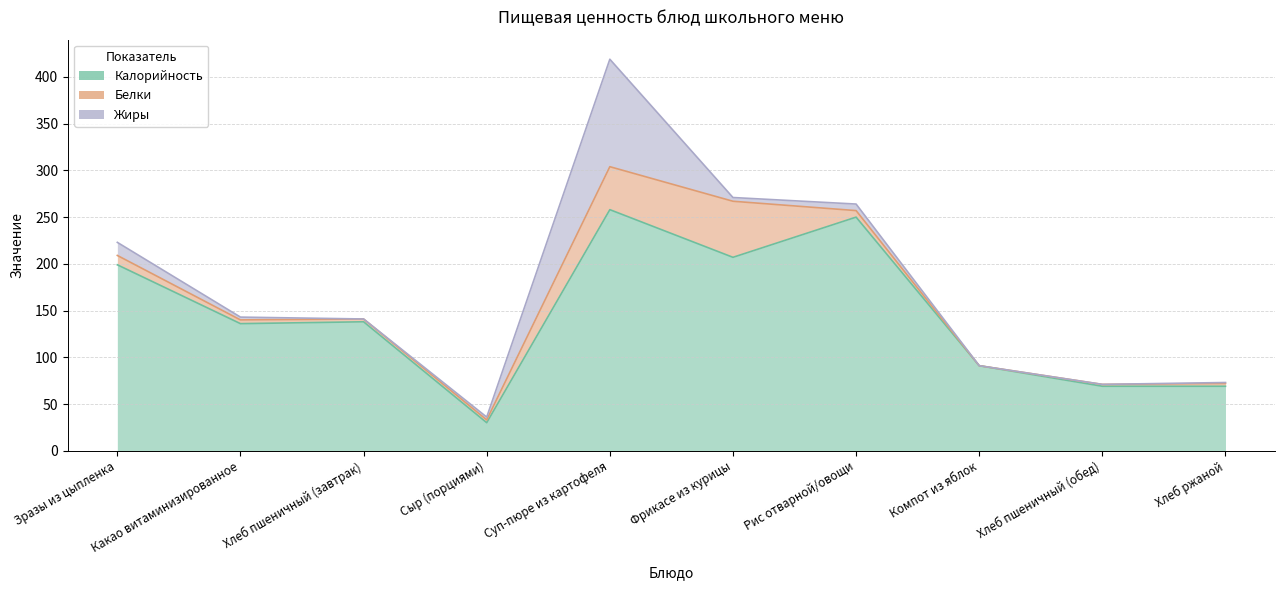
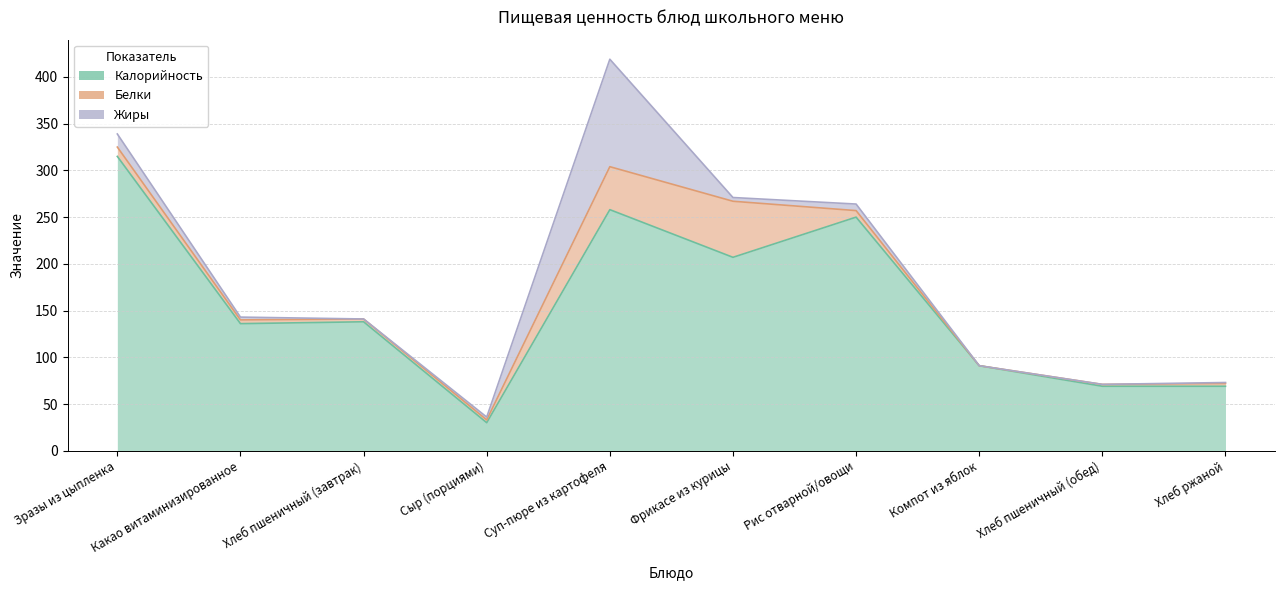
Калорийность, Зразы из цыпленка: 200 -> 320
